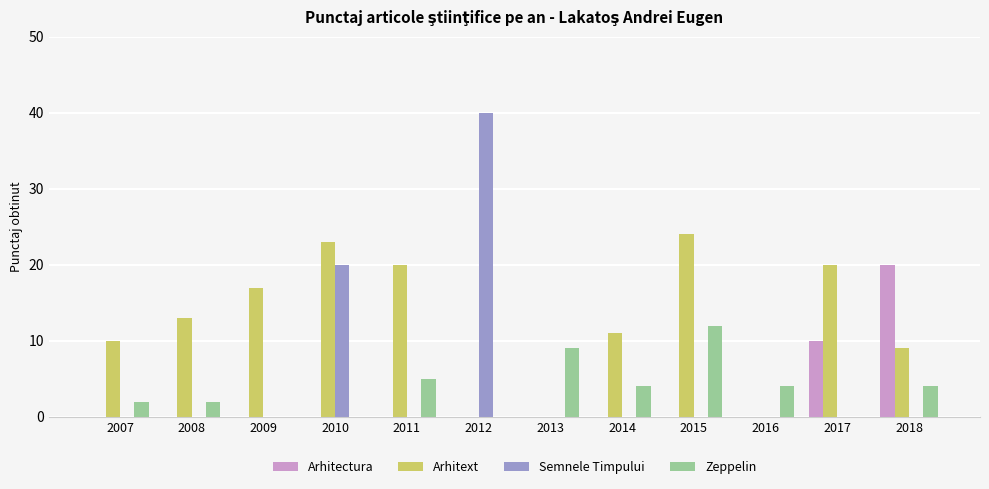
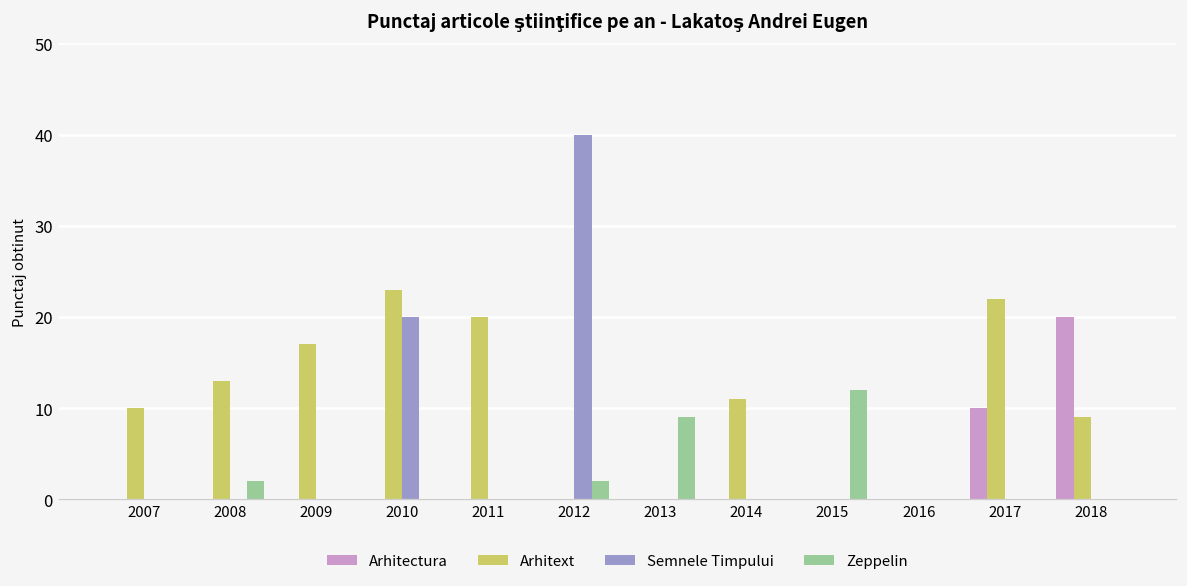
Zeppelin, 2007: 2 -> 0
Zeppelin, 2011: 5 -> 0
Zeppelin, 2012: 0 -> 2
Zeppelin, 2014: 4 -> 0
Arhitext, 2015: 24 -> 0
Zeppelin, 2016: 4 -> 0
Arhitext, 2017: 20 -> 22
Zeppelin, 2018: 4 -> 0
